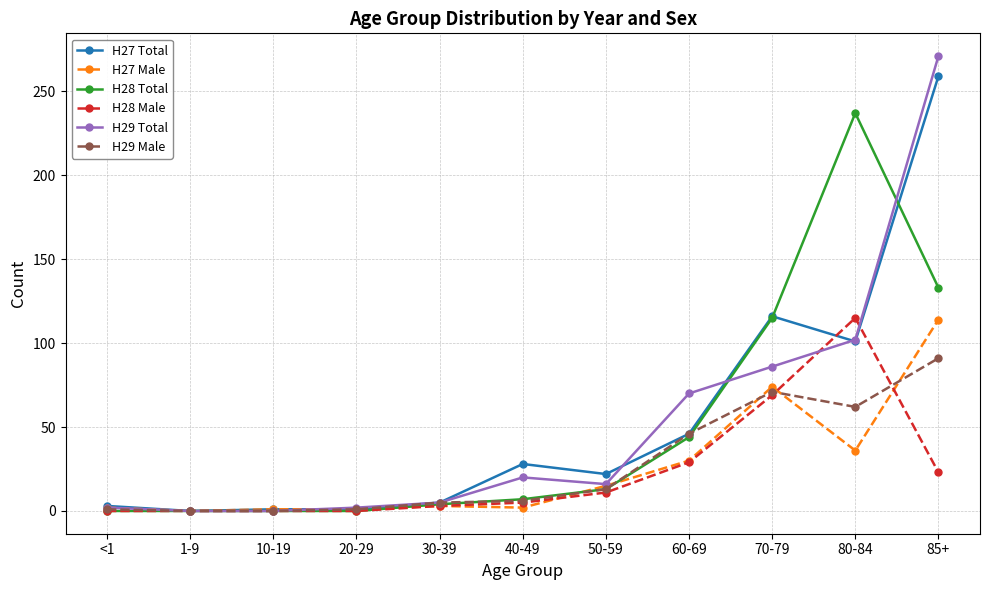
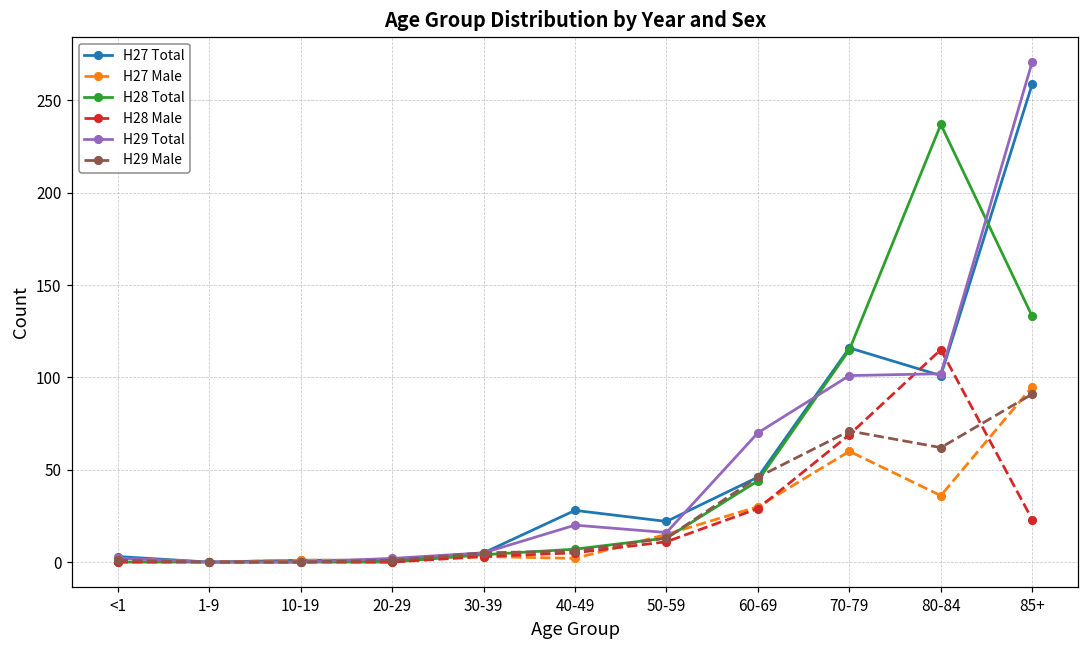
H27 Male, 70-79: 74 -> 60
H29 Total, 70-79: 86 -> 101
H27 Male, 85+: 114 -> 95
